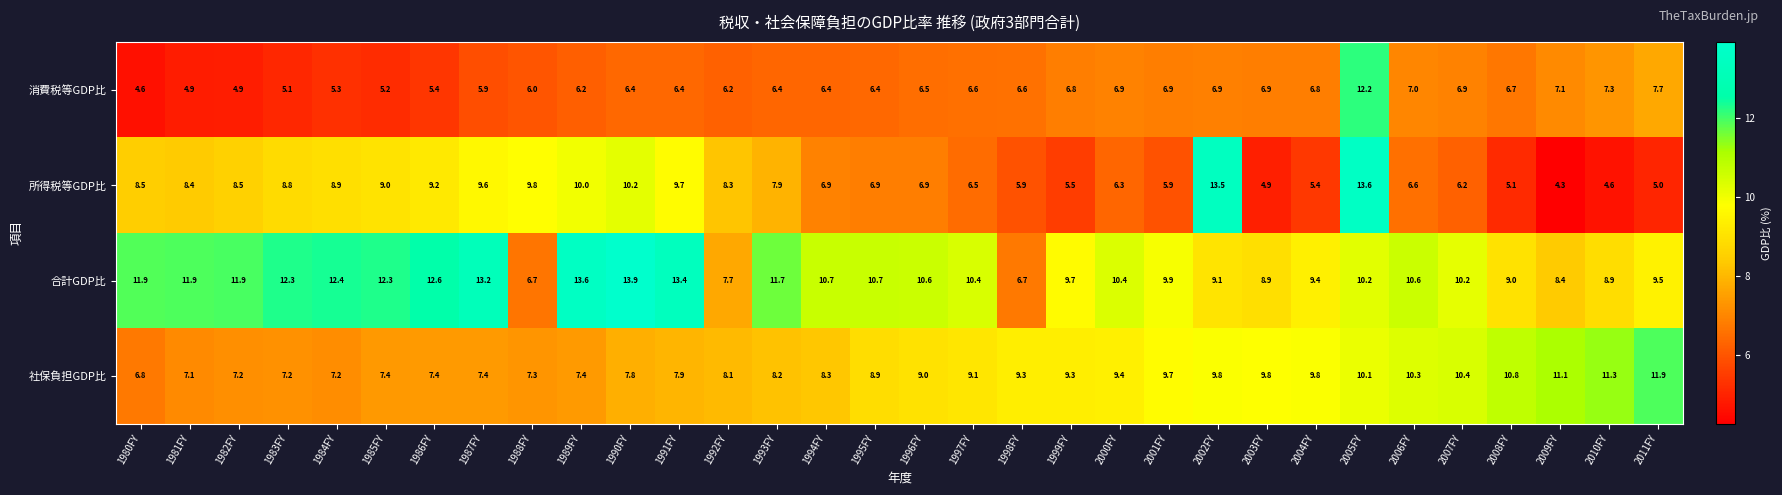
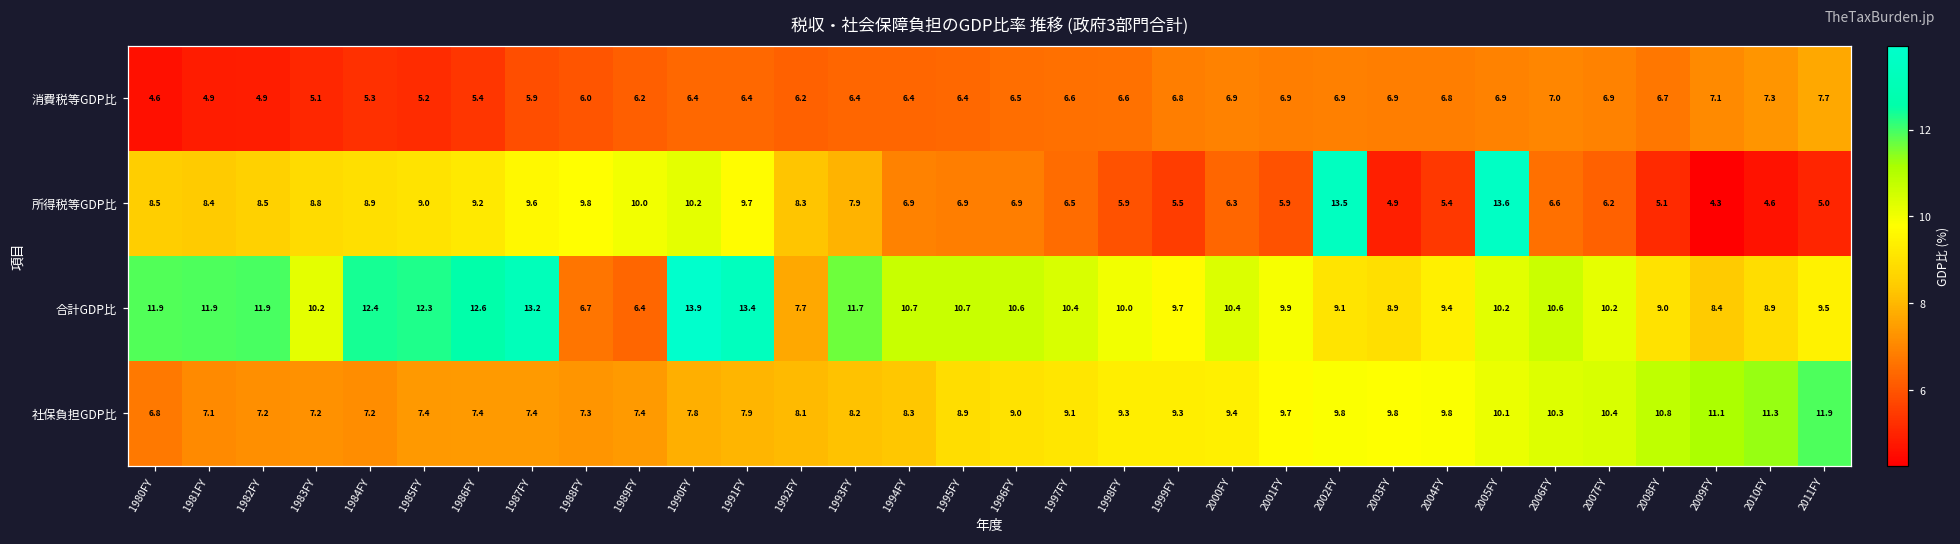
消費税等GDP比, 2005FY: 12.2 -> 6.9
合計GDP比, 1983FY: 12.3 -> 10.2
合計GDP比, 1989FY: 13.6 -> 6.4
合計GDP比, 1998FY: 6.7 -> 10.0
